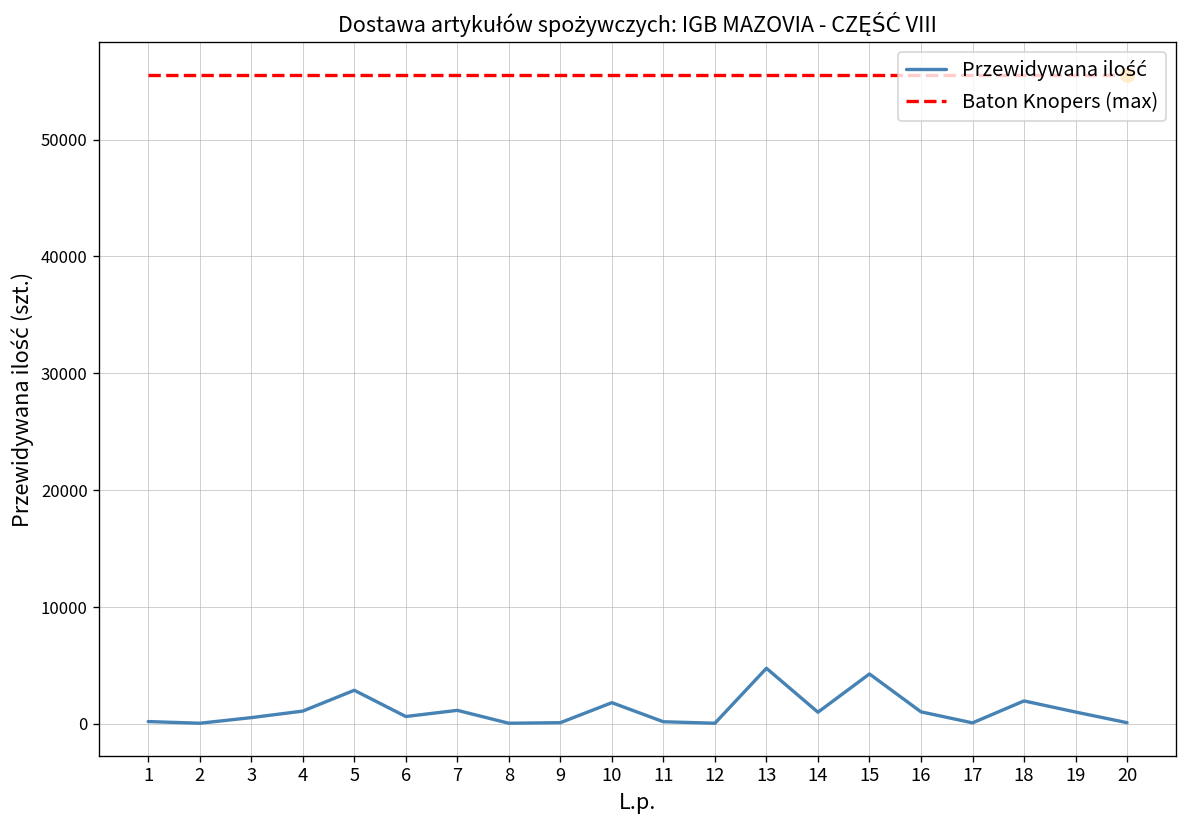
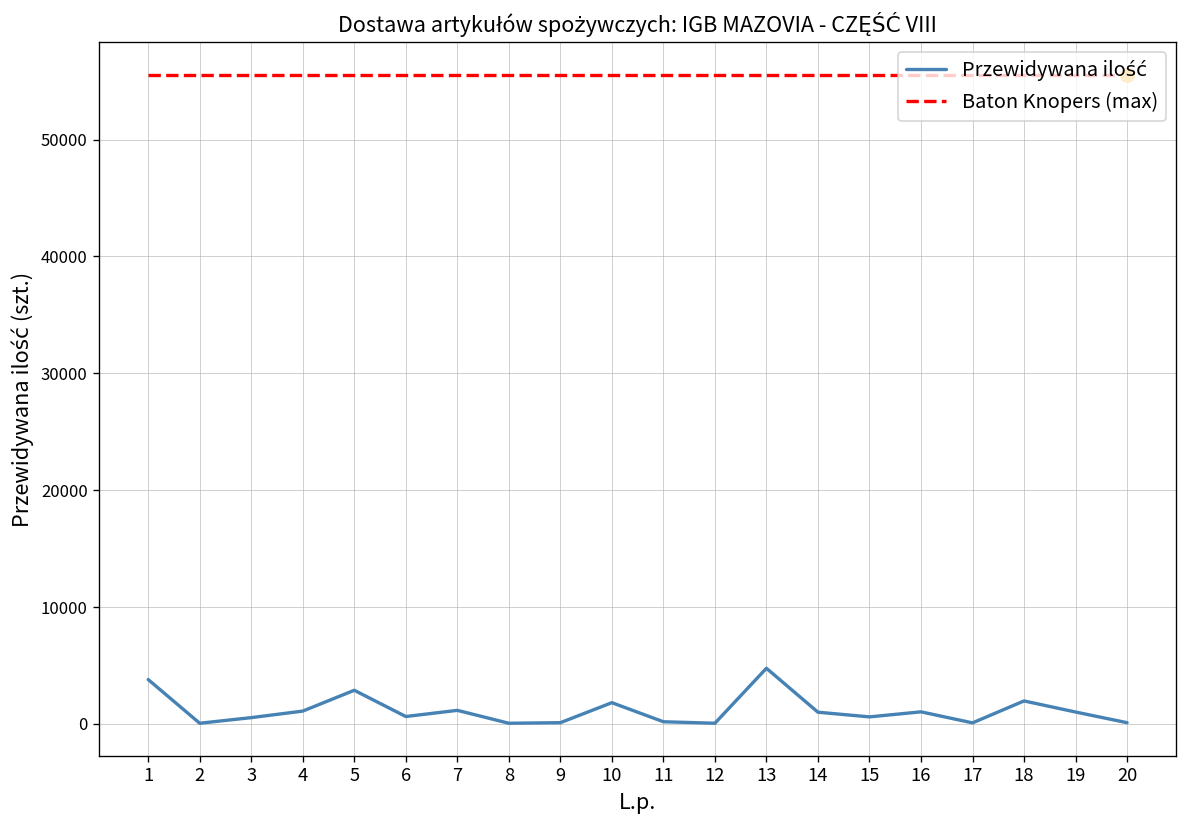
Przewidywana ilość, 1: 0 -> 4000
Przewidywana ilość, 15: 4000 -> 1000
